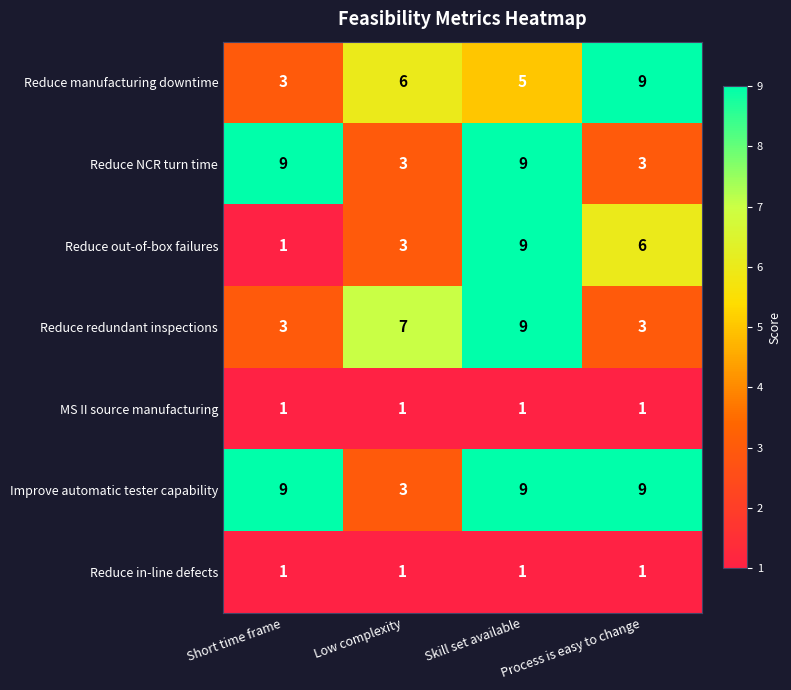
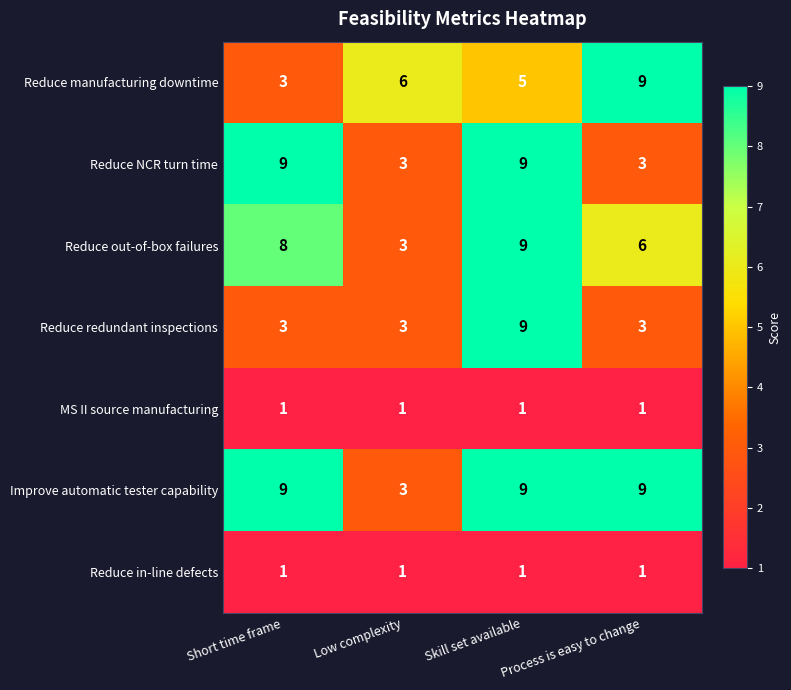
Reduce out-of-box failures, Short time frame: 1 -> 8
Reduce redundant inspections, Low complexity: 7 -> 3
